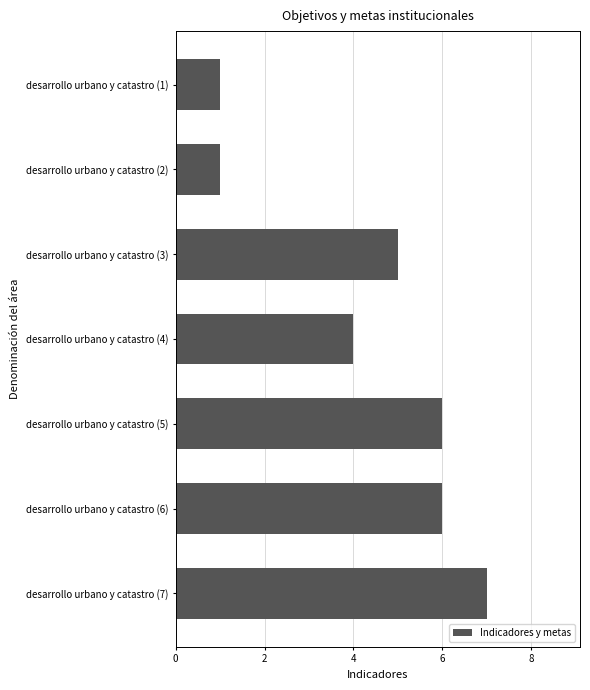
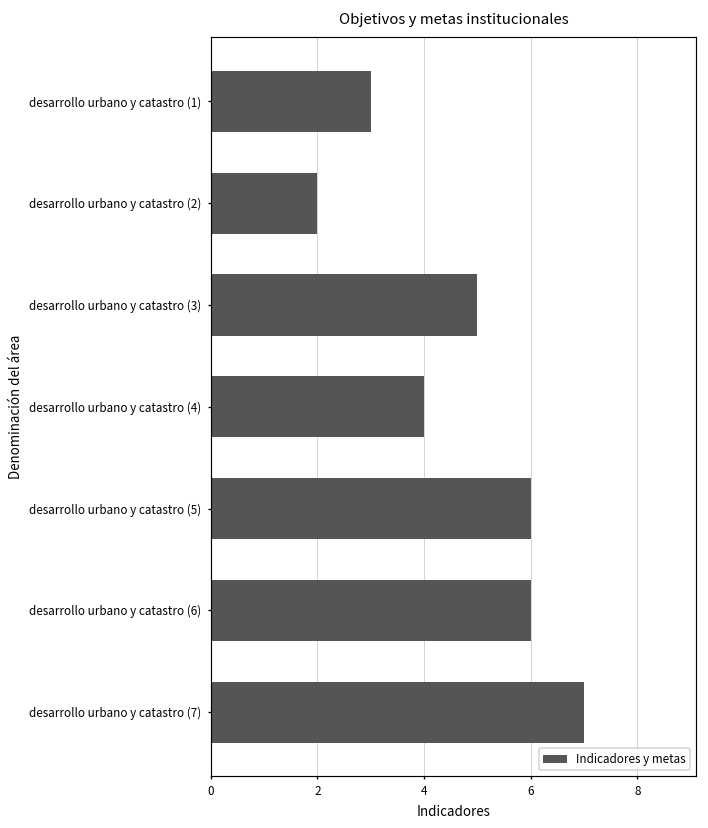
desarrollo urbano y catastro (1): 1 -> 3
desarrollo urbano y catastro (2): 1 -> 2
